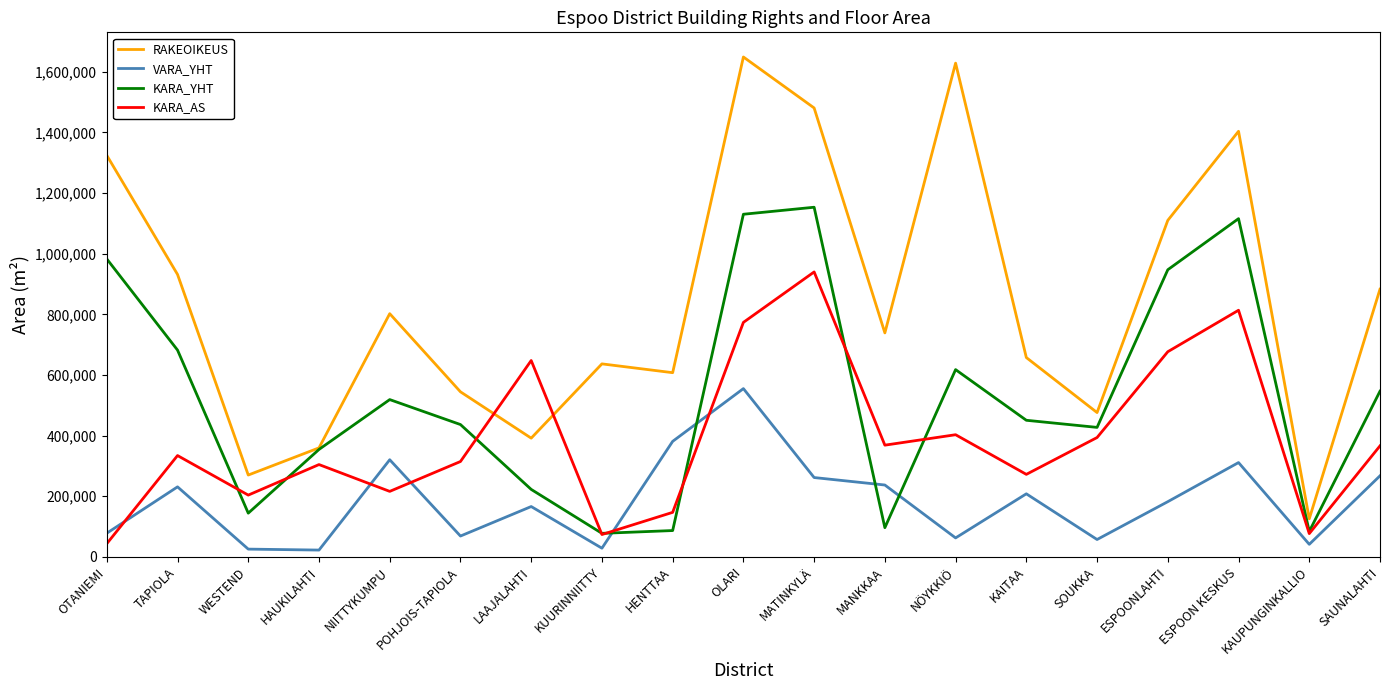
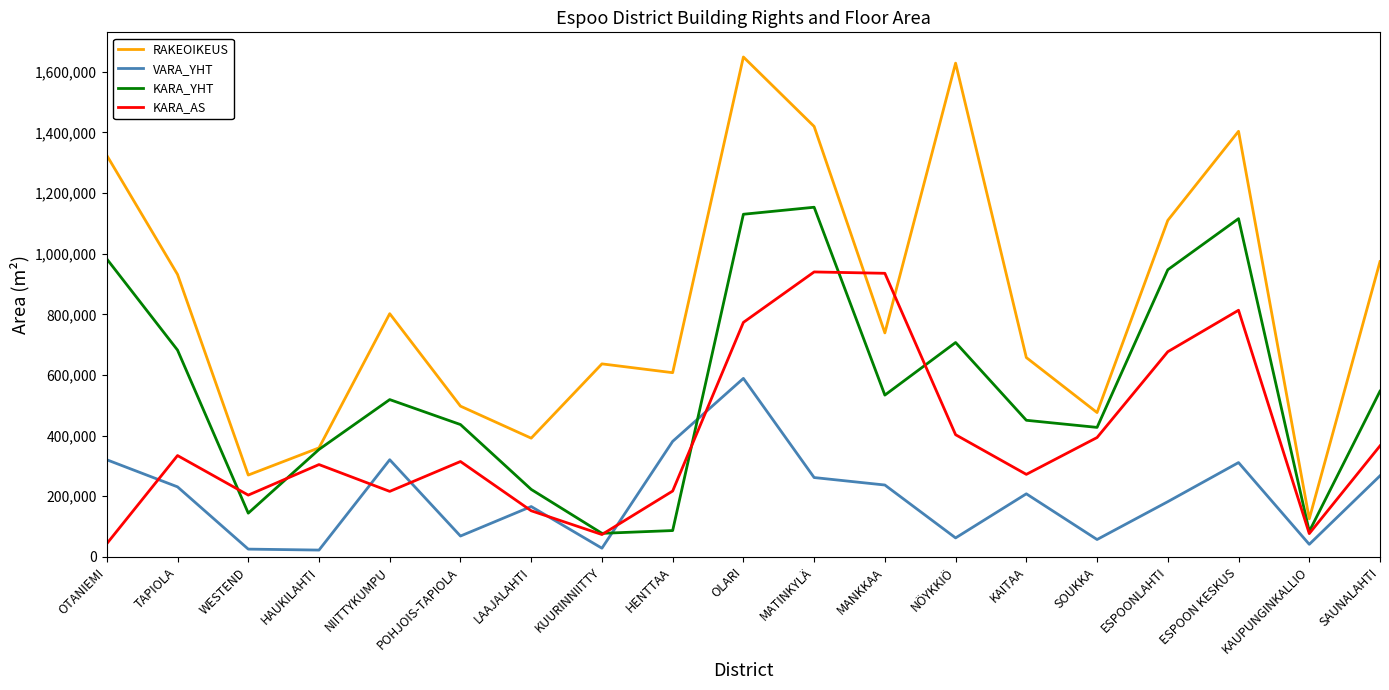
VARA_YHT, OTANIEMI: 80,000 -> 320,000
RAKEOIKEUS, POHJOIS-TAPIOLA: 540,000 -> 500,000
KARA_AS, LAAJALAHTI: 650,000 -> 150,000
KARA_AS, HENTTAA: 150,000 -> 220,000
VARA_YHT, OLARI: 550,000 -> 590,000
RAKEOIKEUS, MATINKYLÄ: 1,480,000 -> 1,420,000
KARA_YHT, MANKKAA: 100,000 -> 530,000
KARA_AS, MANKKAA: 370,000 -> 940,000
KARA_YHT, NÖYKKIÖ: 620,000 -> 710,000
RAKEOIKEUS, SAUNALAHTI: 880,000 -> 970,000
